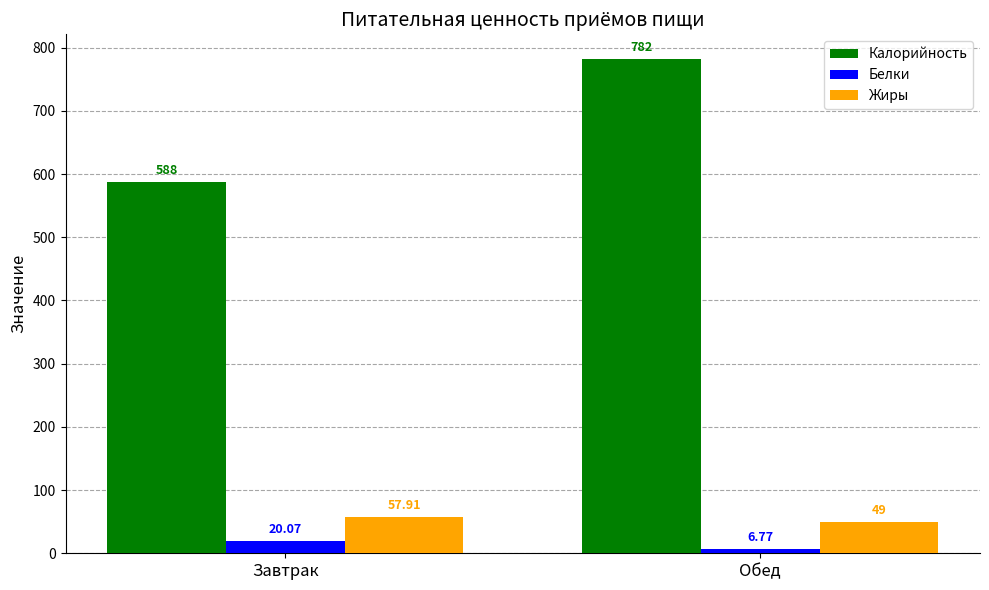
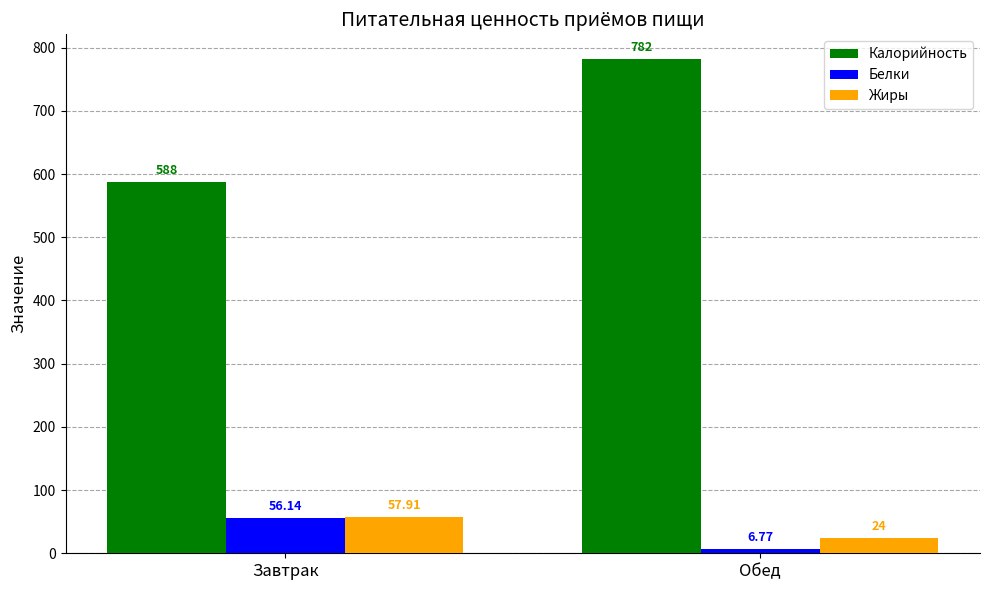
Белки, Завтрак: 20.07 -> 56.14
Жиры, Обед: 49 -> 24
